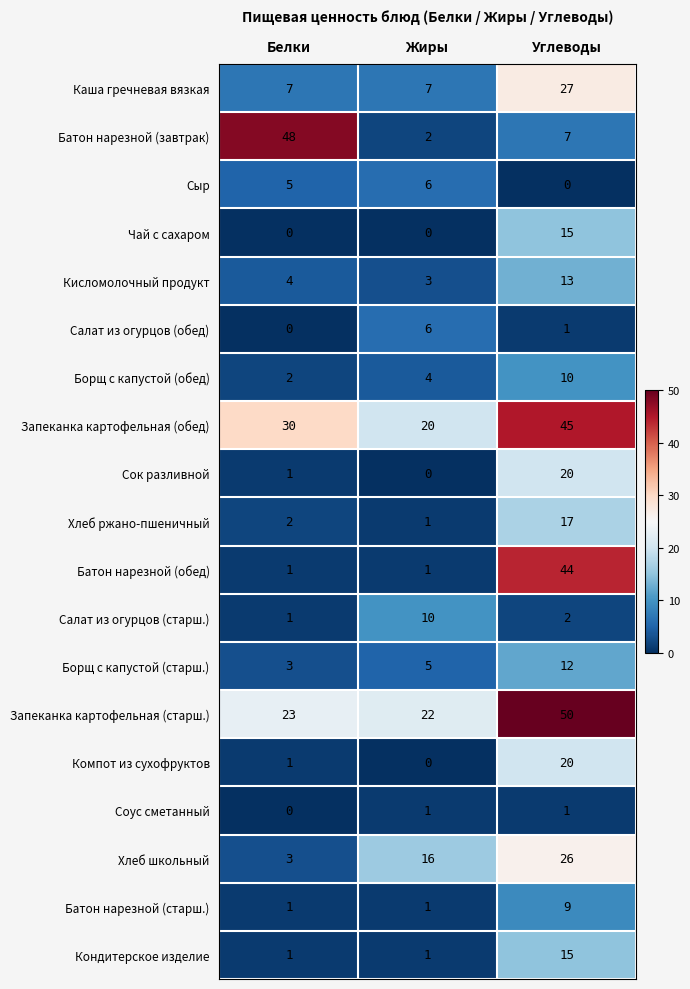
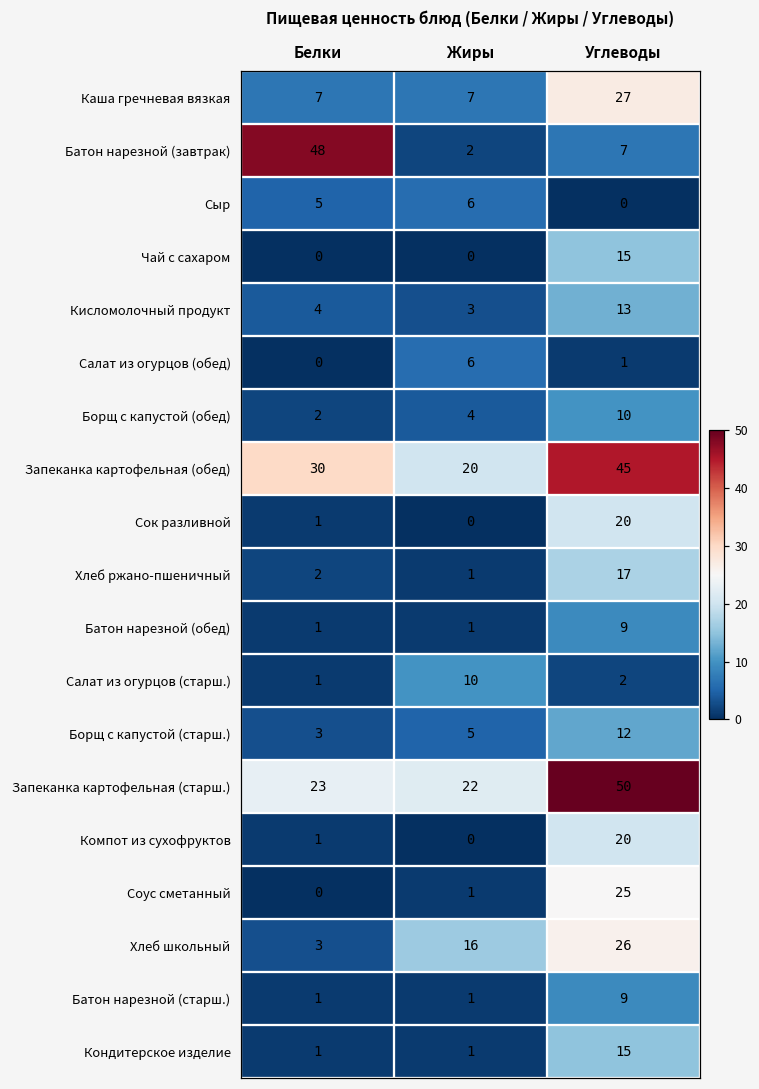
Батон нарезной (обед), Углеводы: 44 -> 9
Соус сметанный, Углеводы: 1 -> 25
